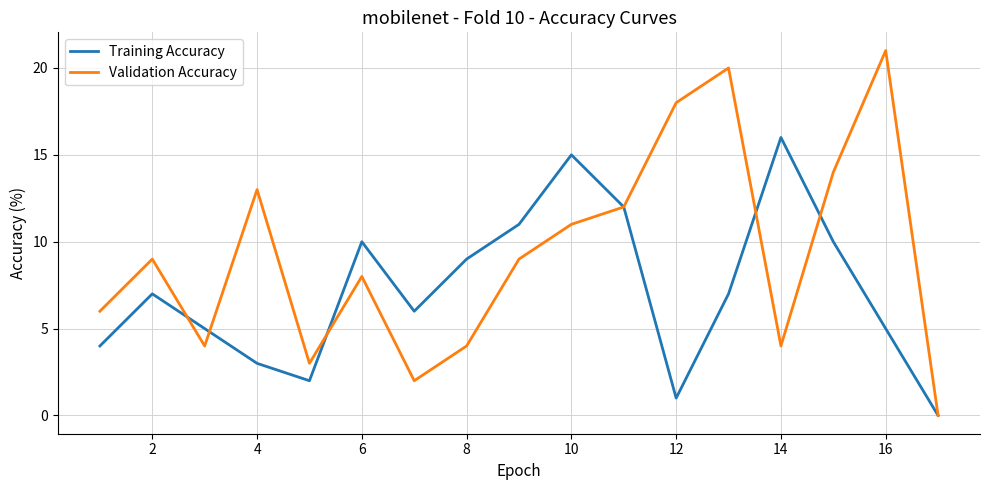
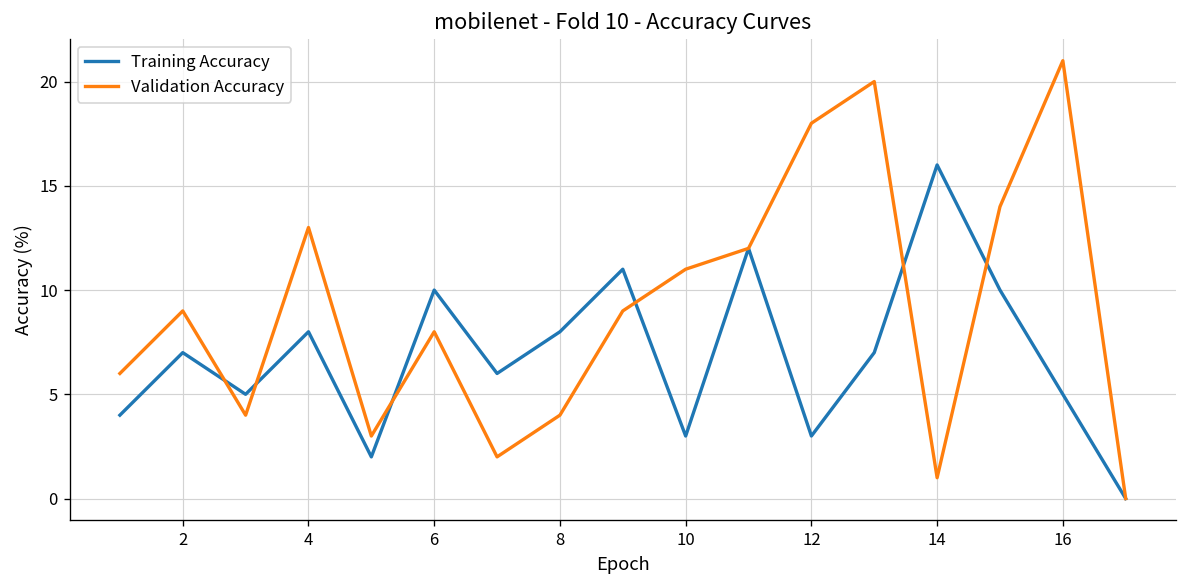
Training Accuracy, 4: 3 -> 8
Training Accuracy, 8: 9 -> 8
Training Accuracy, 10: 15 -> 3
Training Accuracy, 12: 1 -> 3
Validation Accuracy, 14: 4 -> 1
